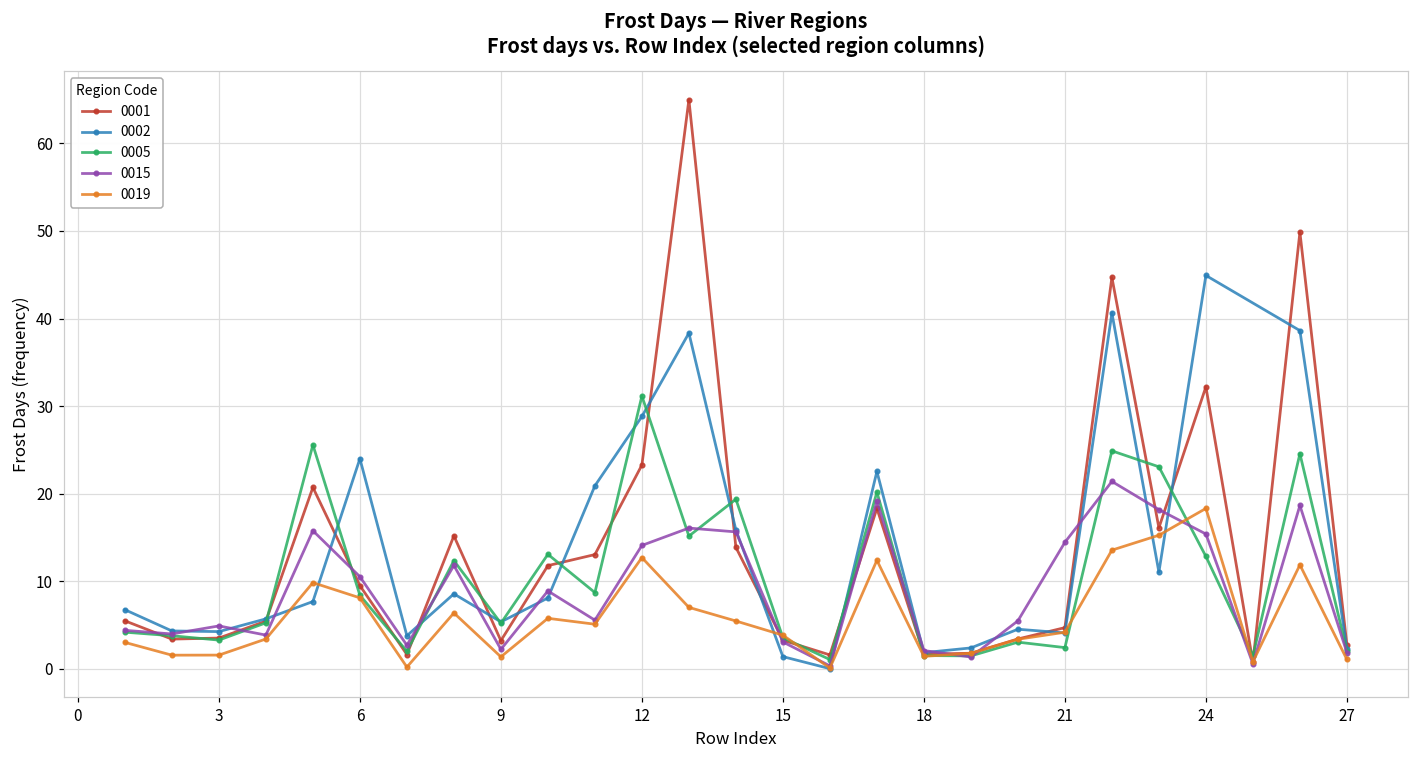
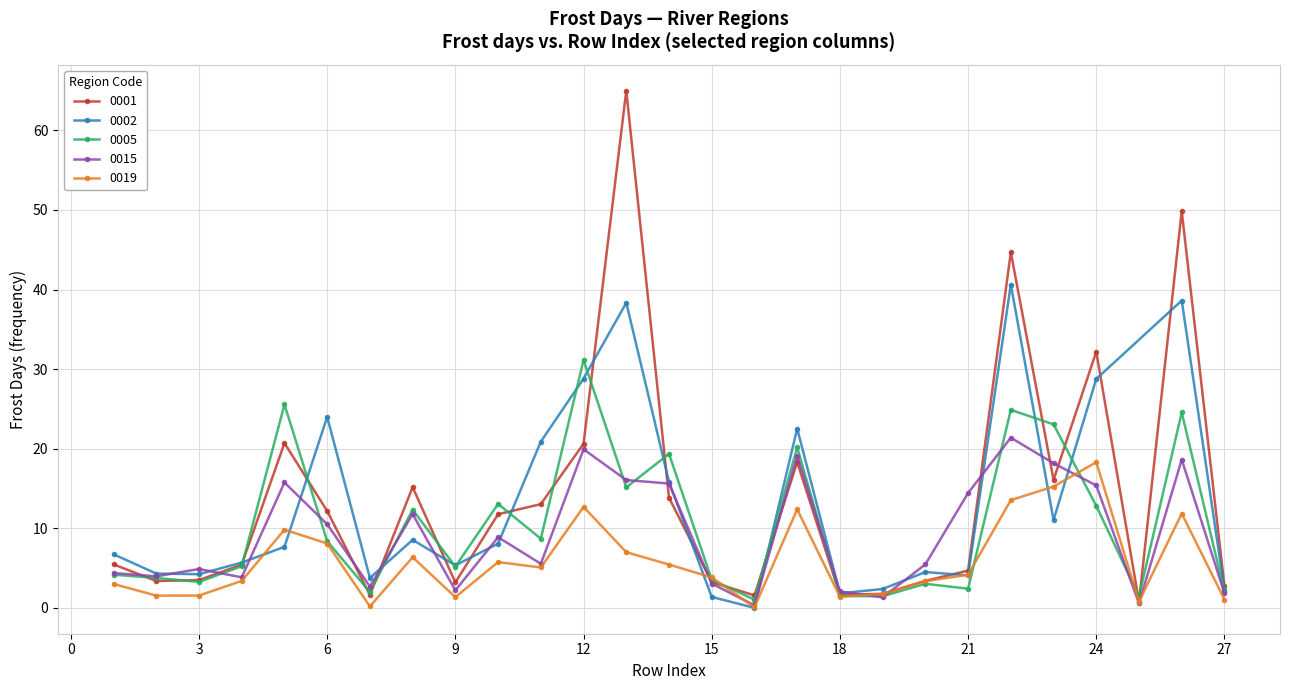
0001, 6: 9 -> 12
0001, 12: 23 -> 21
0015, 12: 14 -> 20
0002, 24: 45 -> 29
